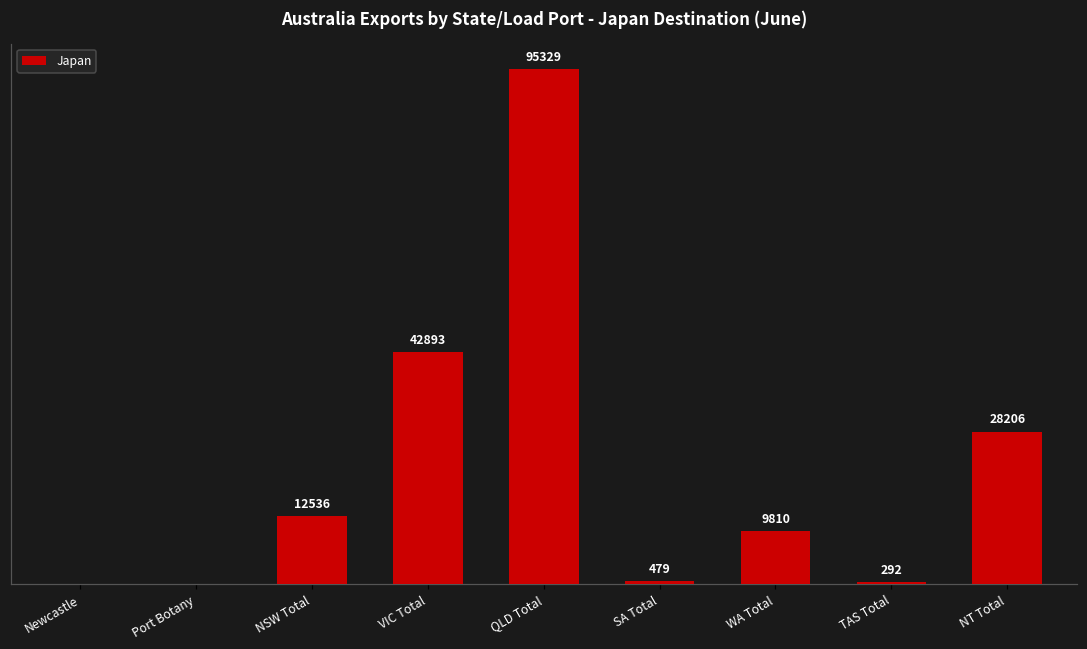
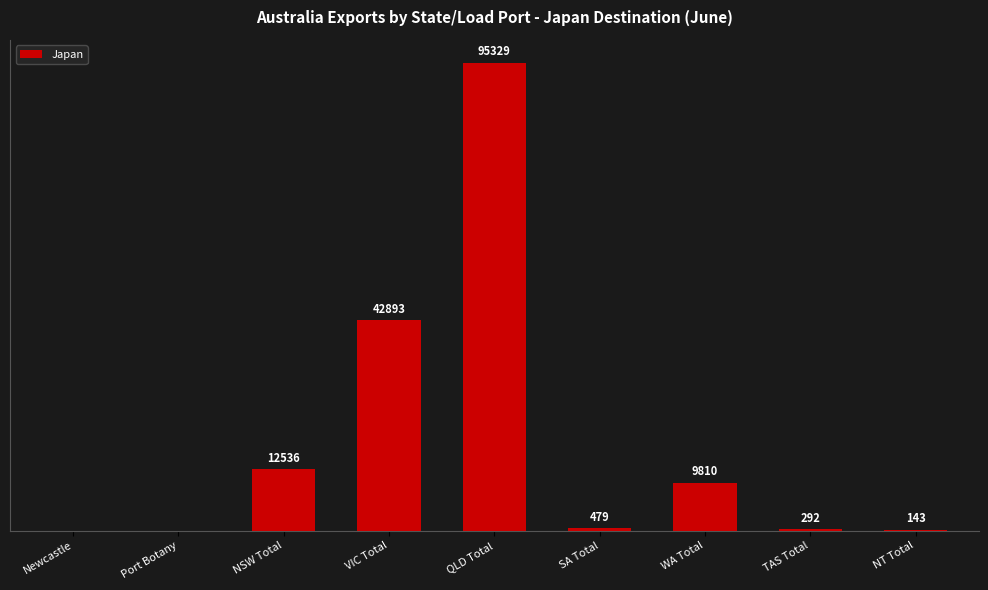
NT Total: 28206 -> 143
